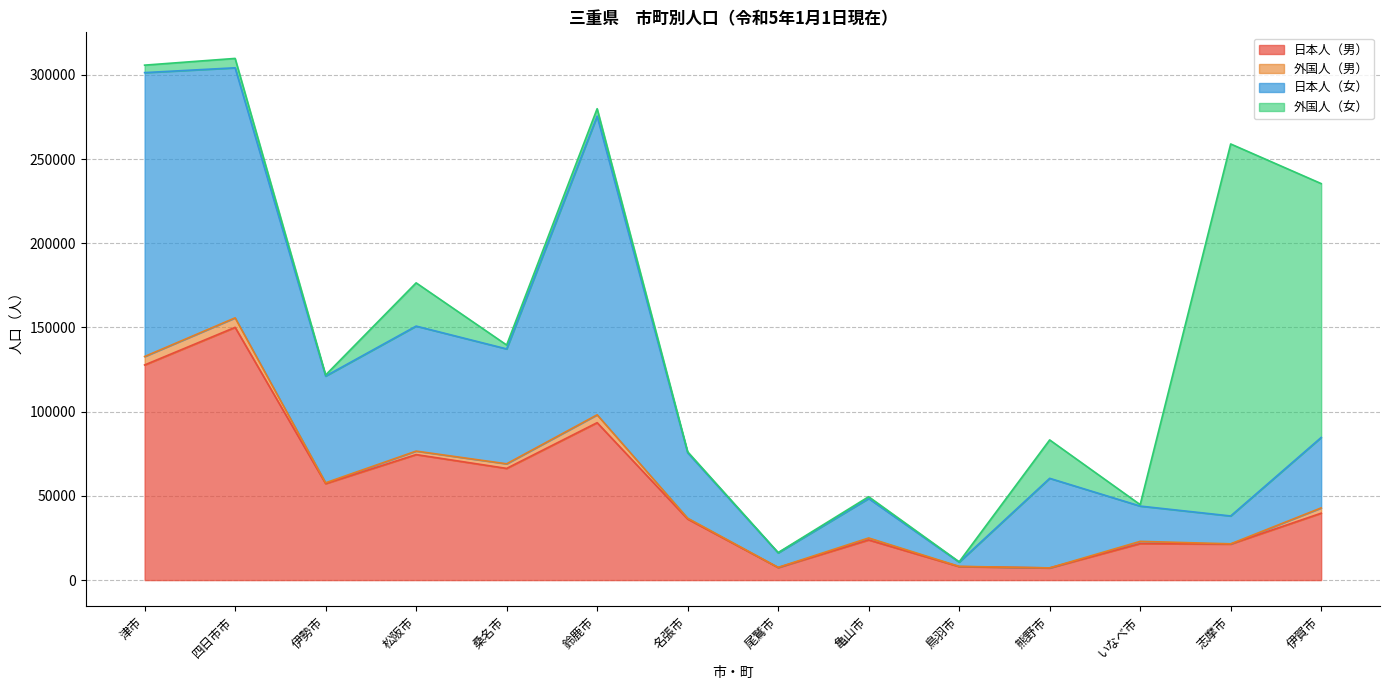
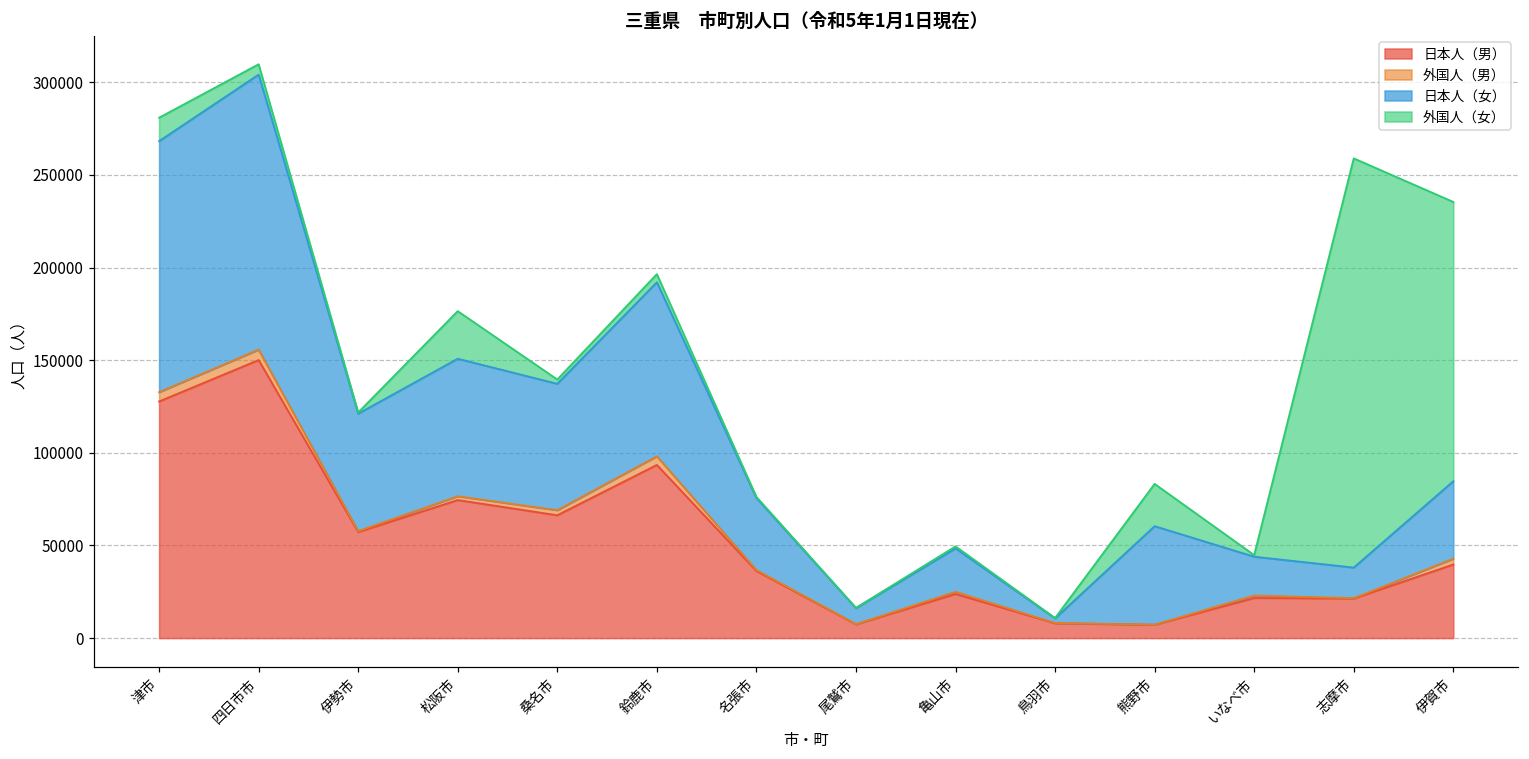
日本人（女）, 津市: 169000 -> 135000
外国人（女）, 津市: 4000 -> 13000
日本人（女）, 鈴鹿市: 177000 -> 94000
